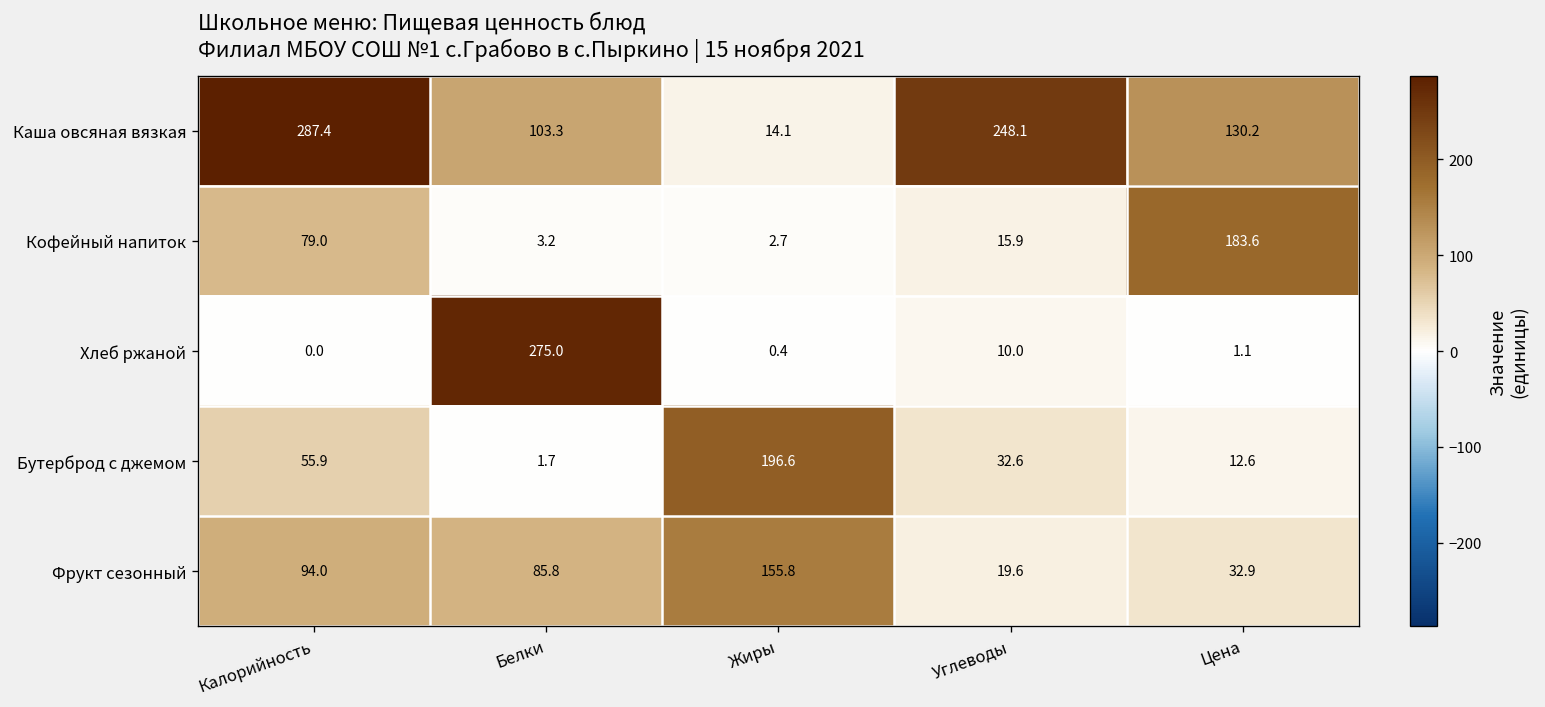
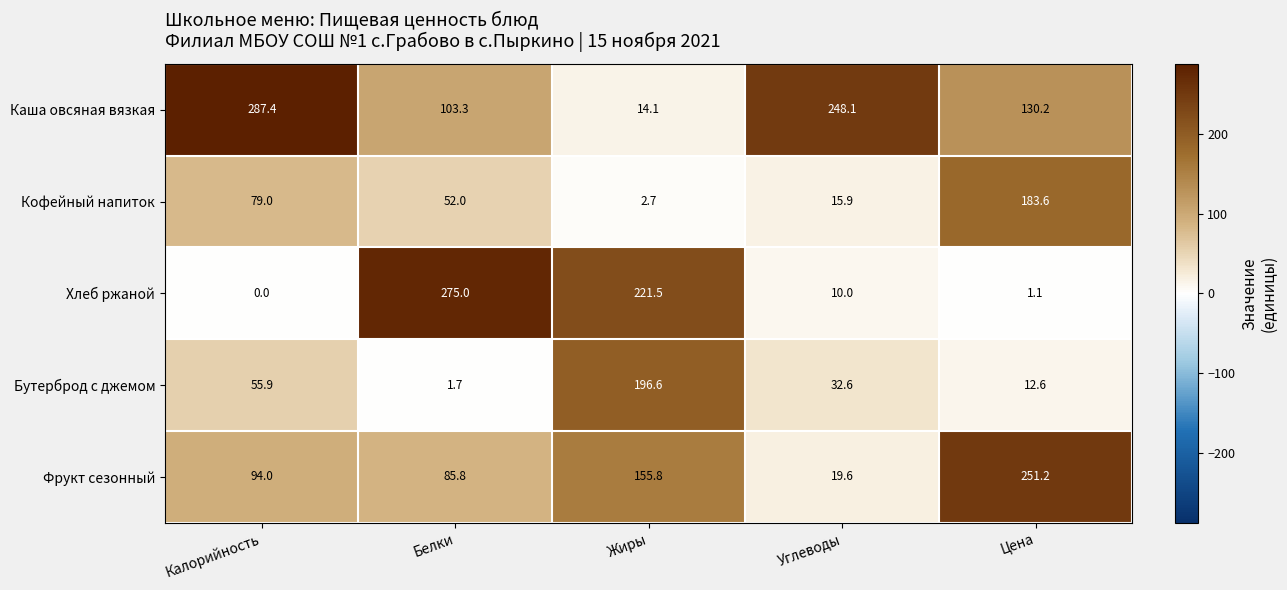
Кофейный напиток, Белки: 3.2 -> 52.0
Хлеб ржаной, Жиры: 0.4 -> 221.5
Фрукт сезонный, Цена: 32.9 -> 251.2
